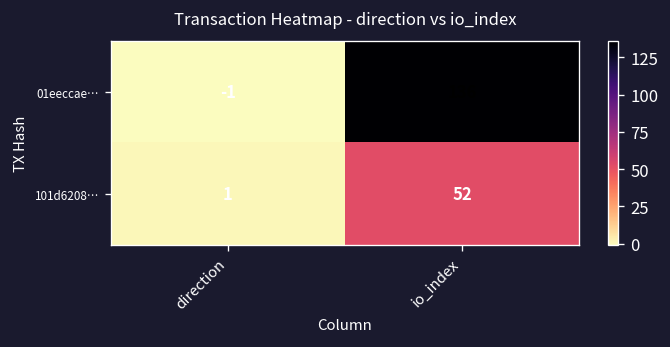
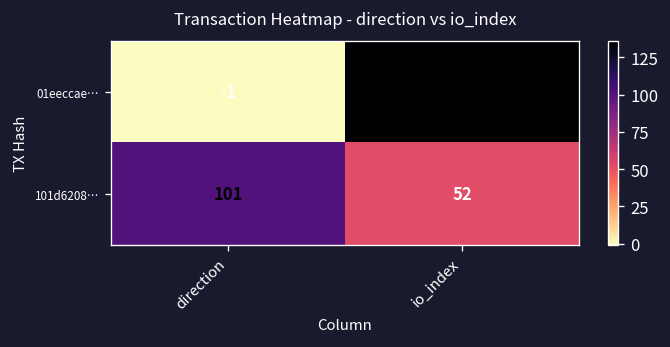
101d6208…, direction: 1 -> 101
